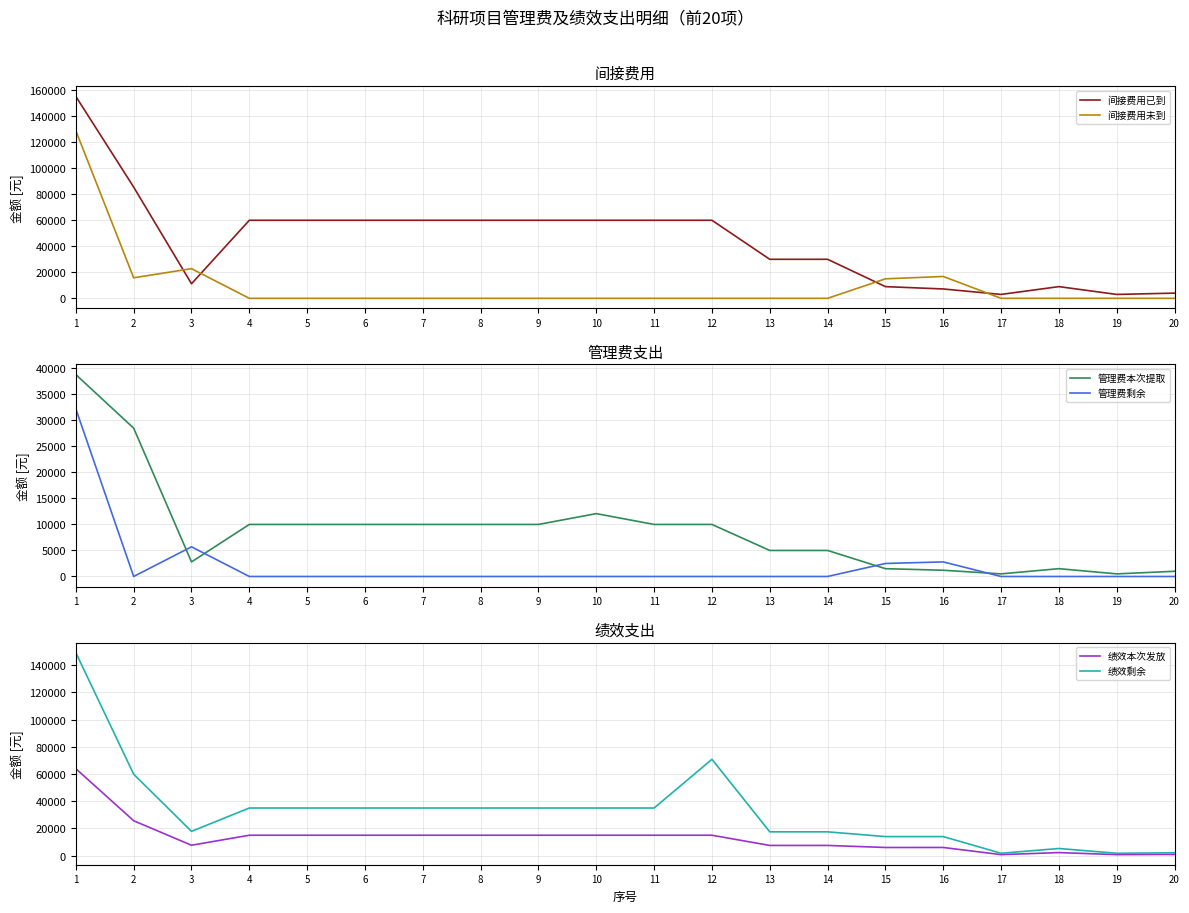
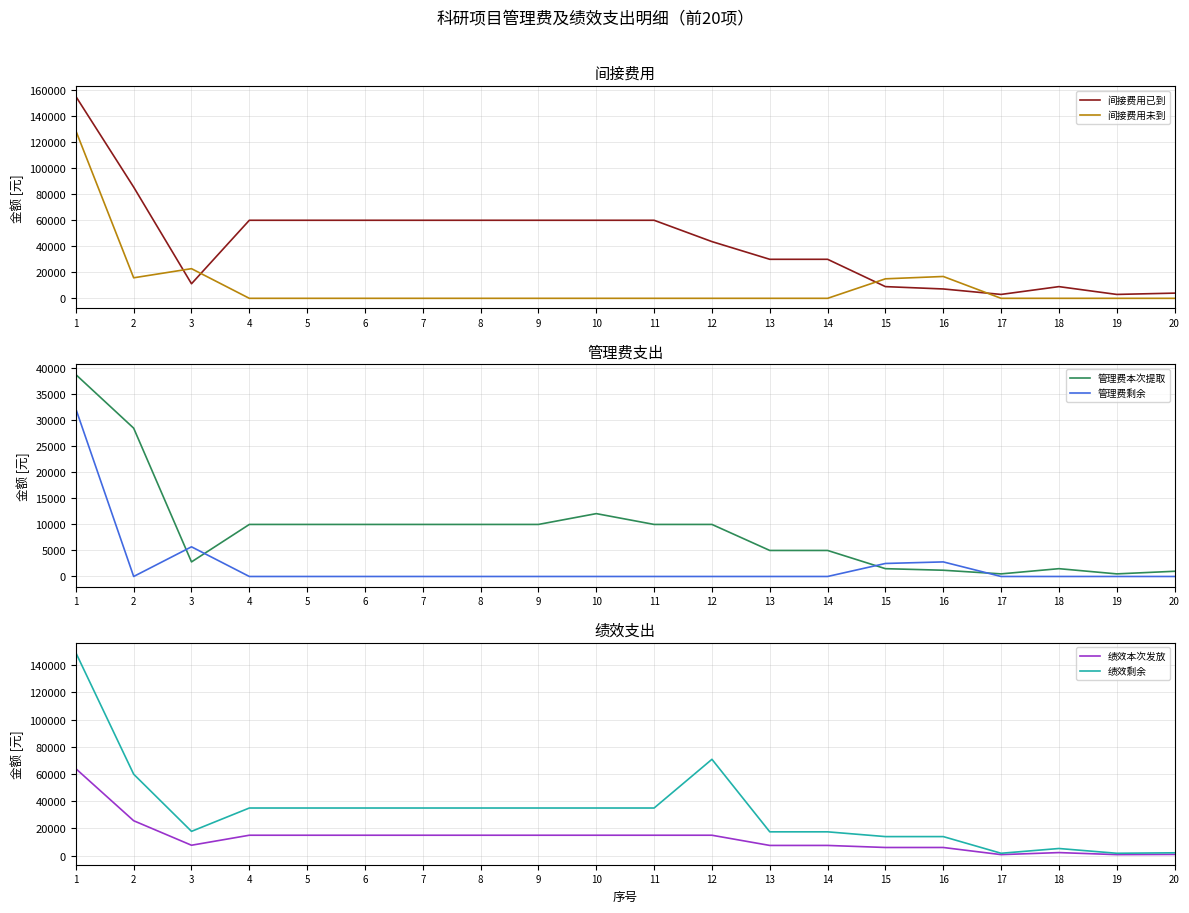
间接费用, 间接费用已到, 12: 60000 -> 44000
